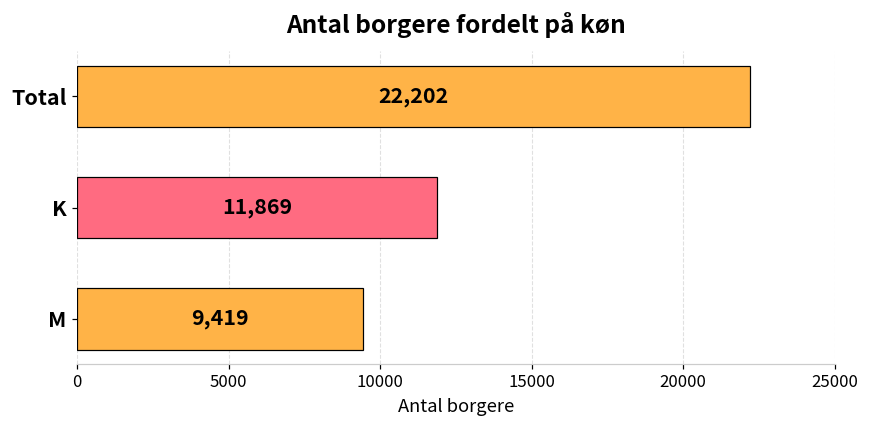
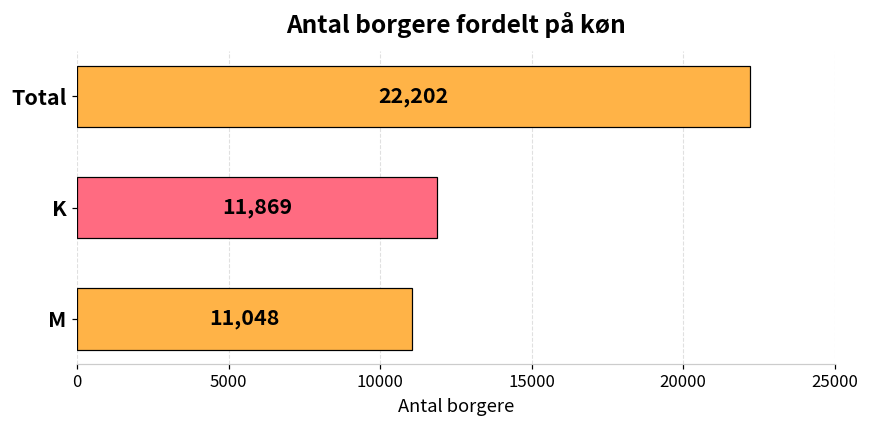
M: 9,419 -> 11,048
